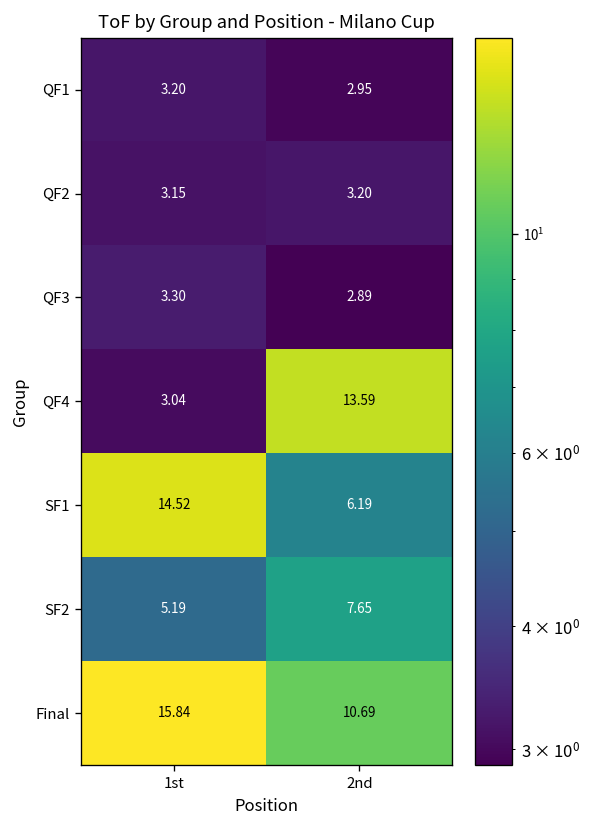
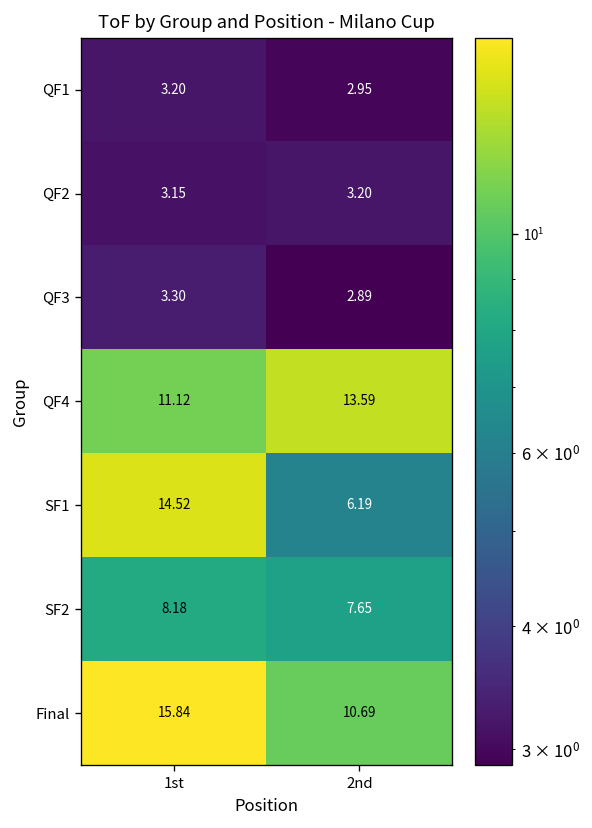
QF4, 1st: 3.04 -> 11.12
SF2, 1st: 5.19 -> 8.18
